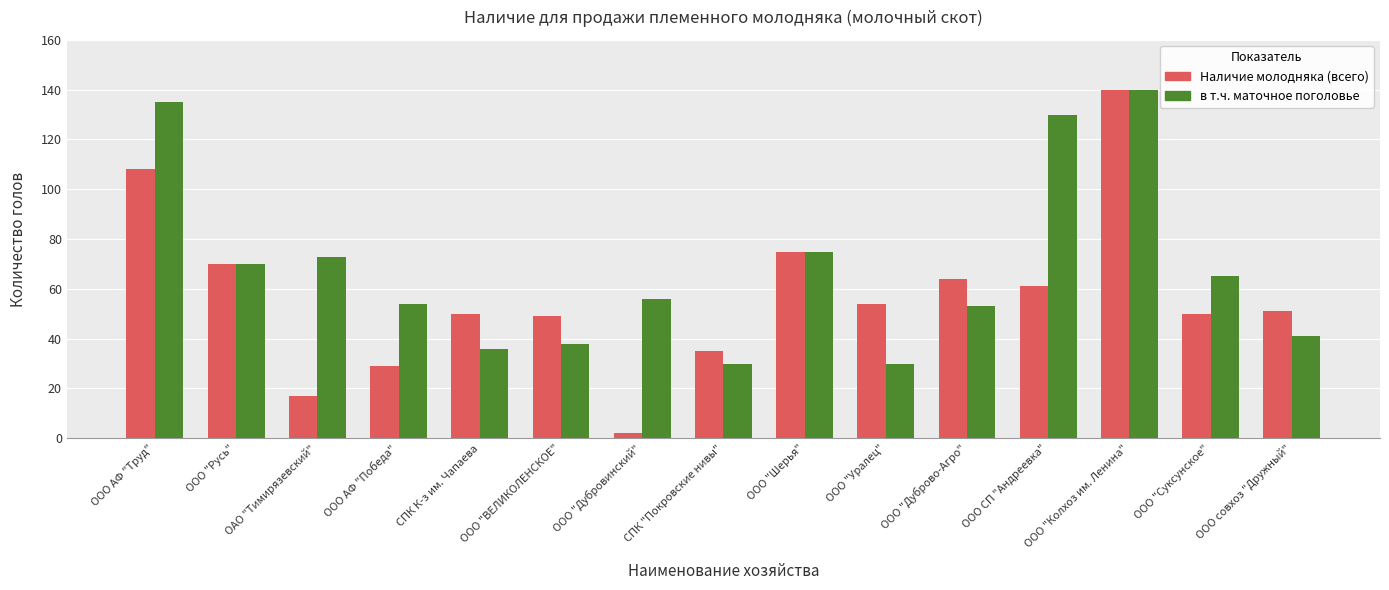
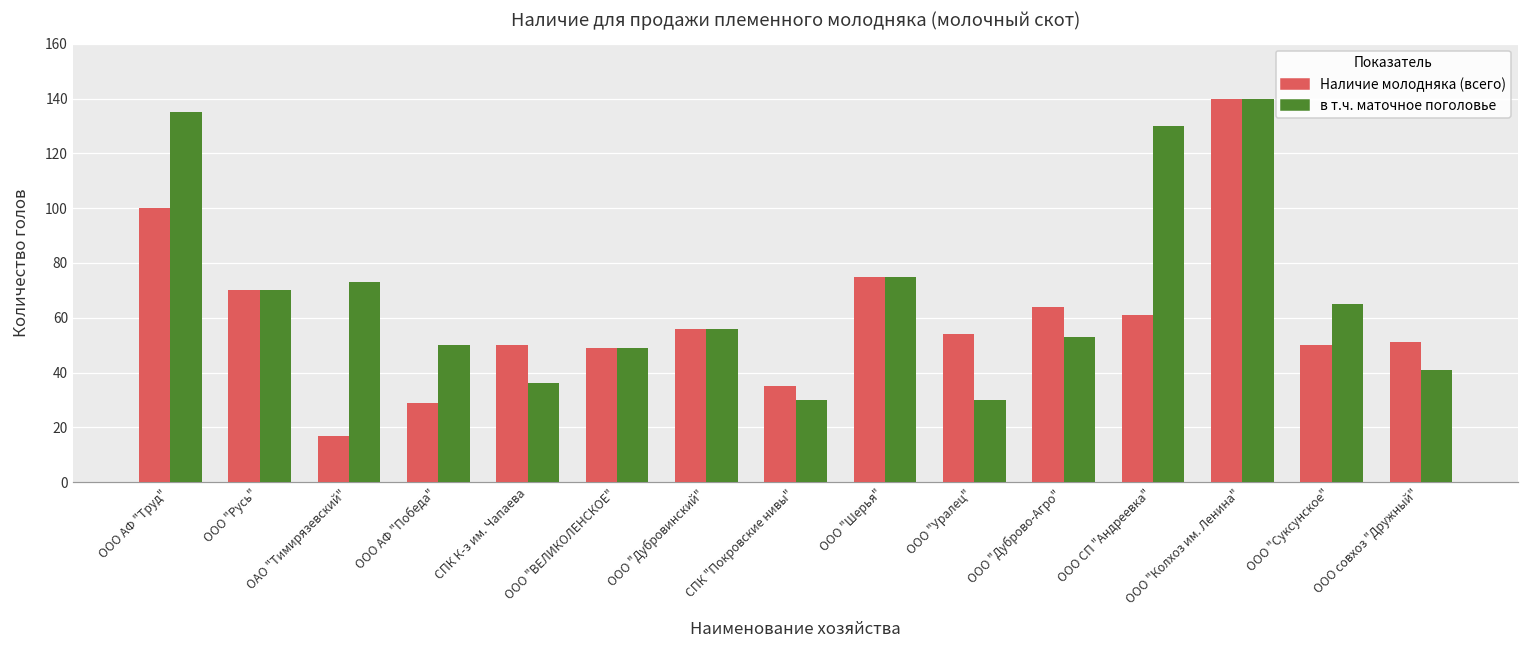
Наличие молодняка (всего), ООО АФ "Труд": 108 -> 100
в т.ч. маточное поголовье, ООО АФ "Победа": 54 -> 50
в т.ч. маточное поголовье, ООО "ВЕЛИКОЛЕНСКОЕ": 38 -> 49
Наличие молодняка (всего), ООО "Дубровинский": 2 -> 56
